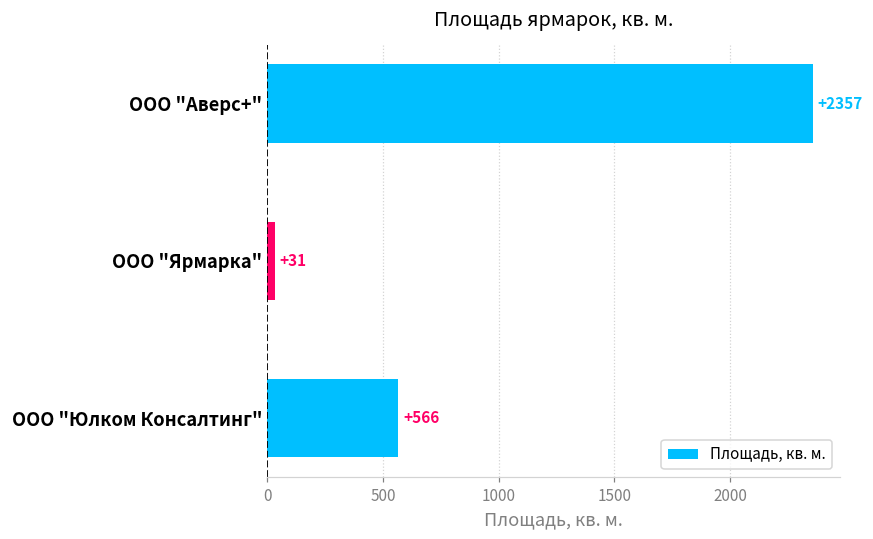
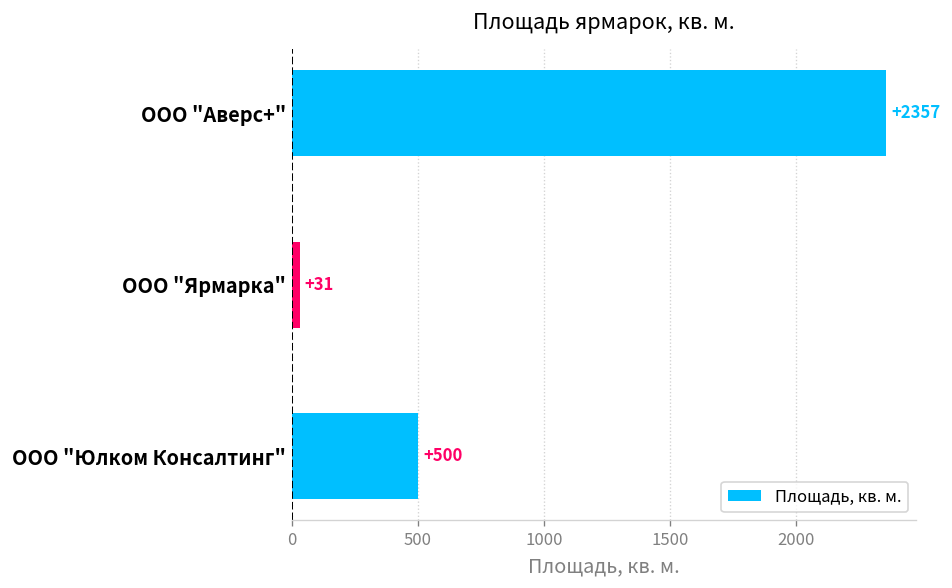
ООО "Юлком Консалтинг": +566 -> +500
